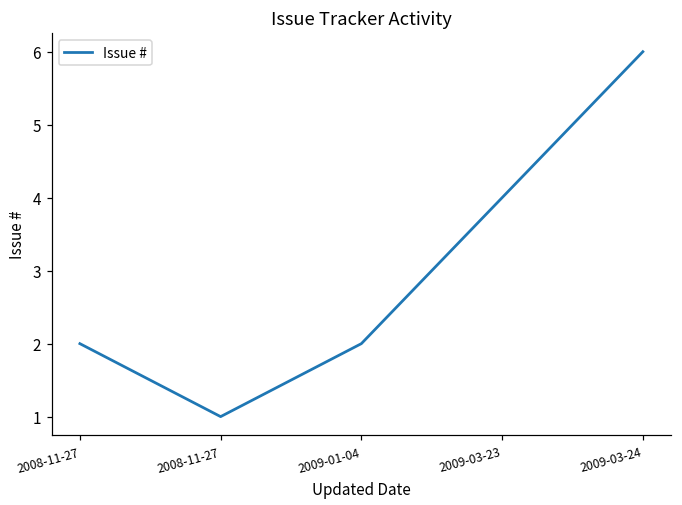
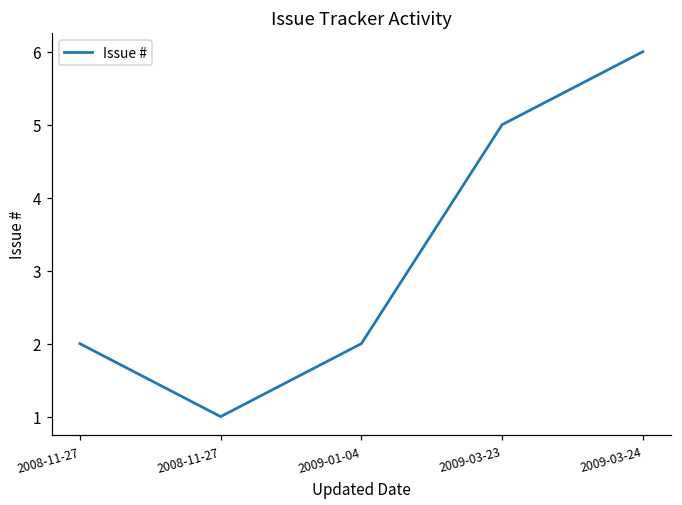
2009-03-23: 4 -> 5
